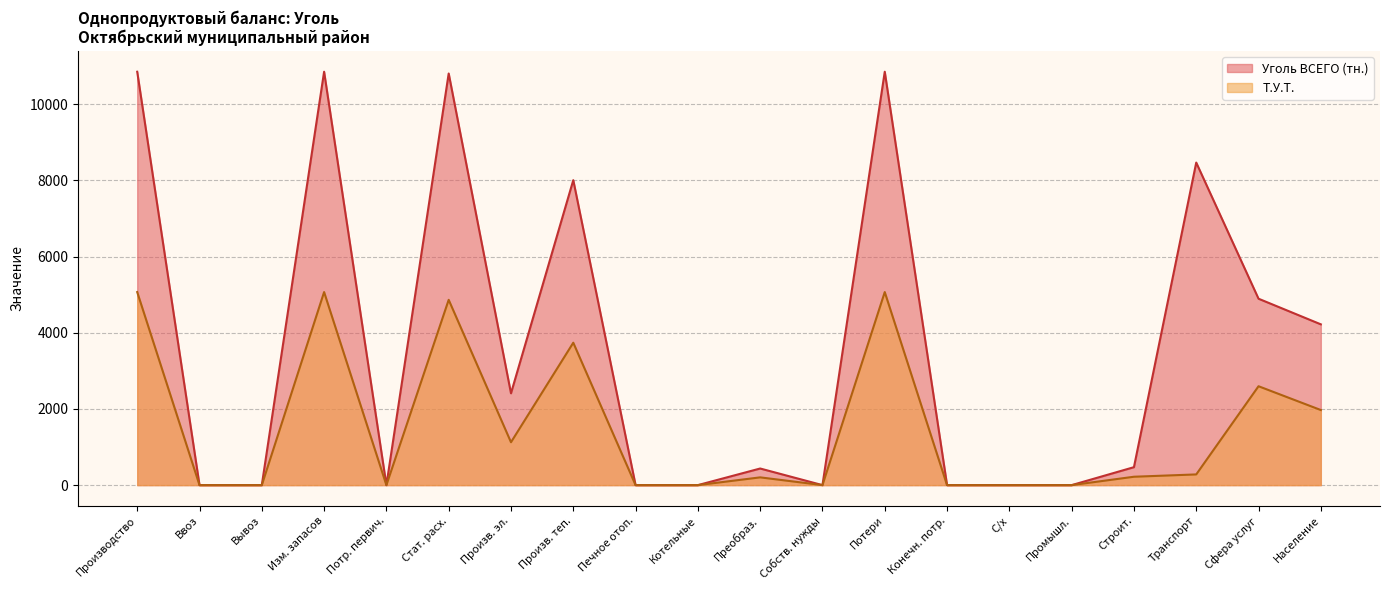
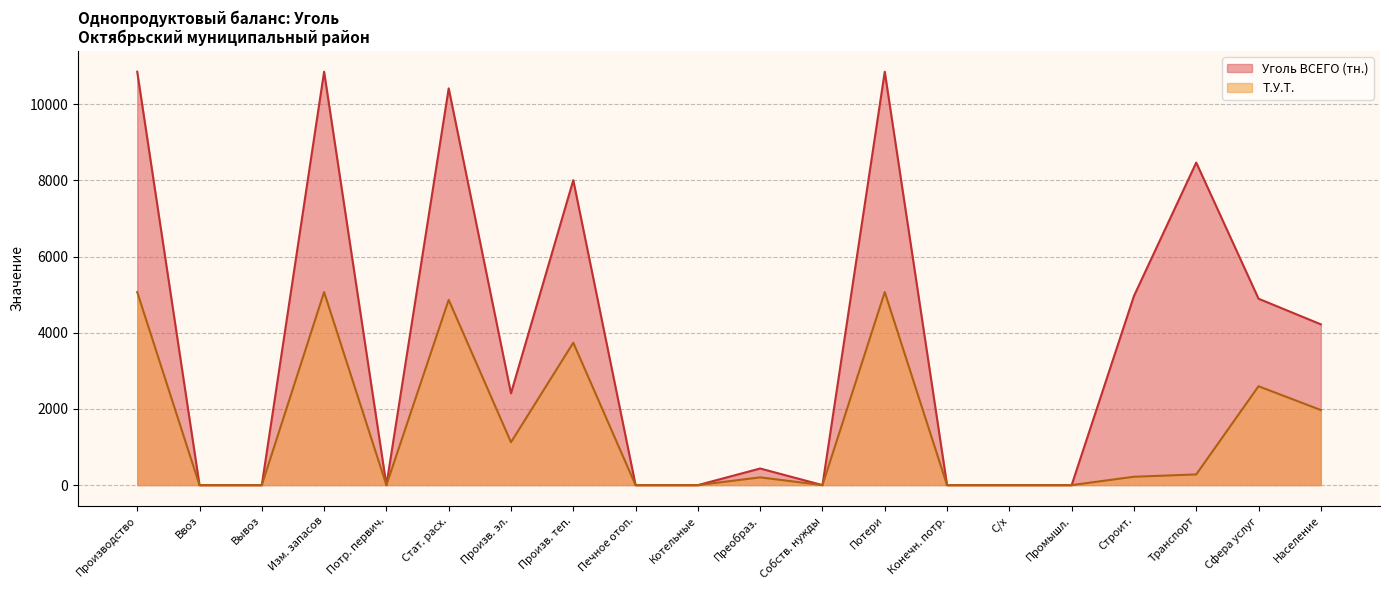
Уголь ВСЕГО (тн.), Стат. расх.: 10800 -> 10400
Уголь ВСЕГО (тн.), Строит.: 500 -> 5000
